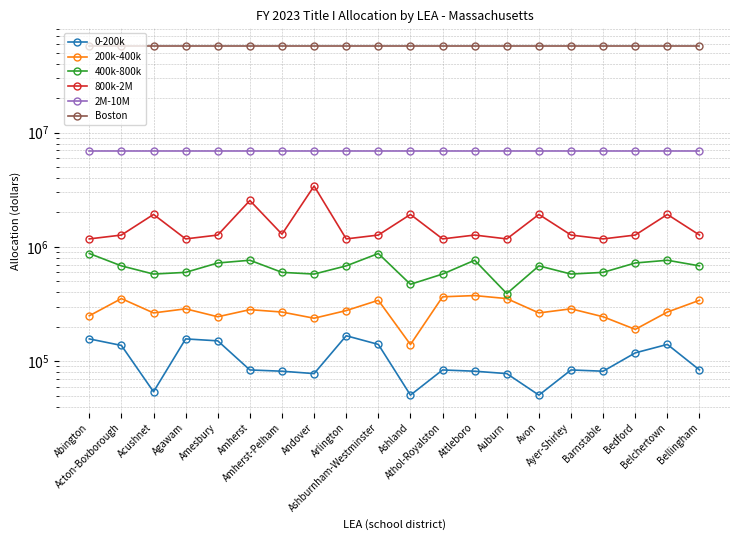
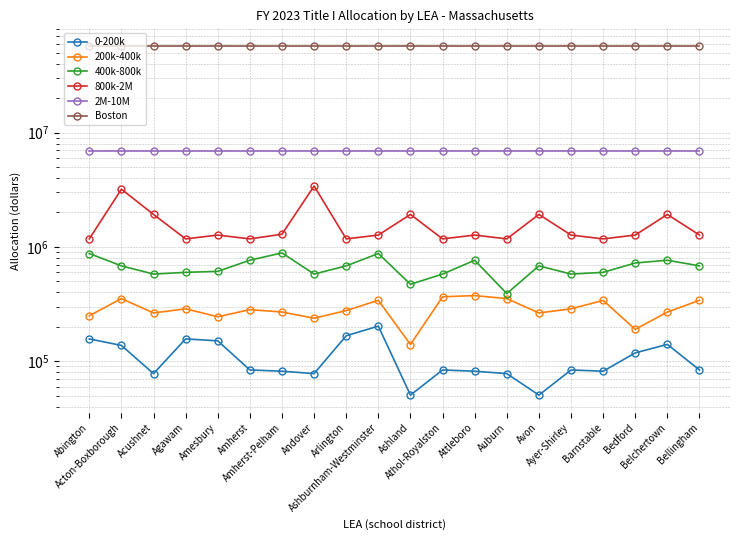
800k-2M, Acton-Boxborough: 1300000 -> 3200000
0-200k, Acushnet: 50000 -> 80000
400k-800k, Amesbury: 700000 -> 600000
800k-2M, Amherst: 2500000 -> 1200000
400k-800k, Amherst-Pelham: 600000 -> 900000
0-200k, Ashburnham-Westminster: 140000 -> 200000
200k-400k, Barnstable: 240000 -> 340000
